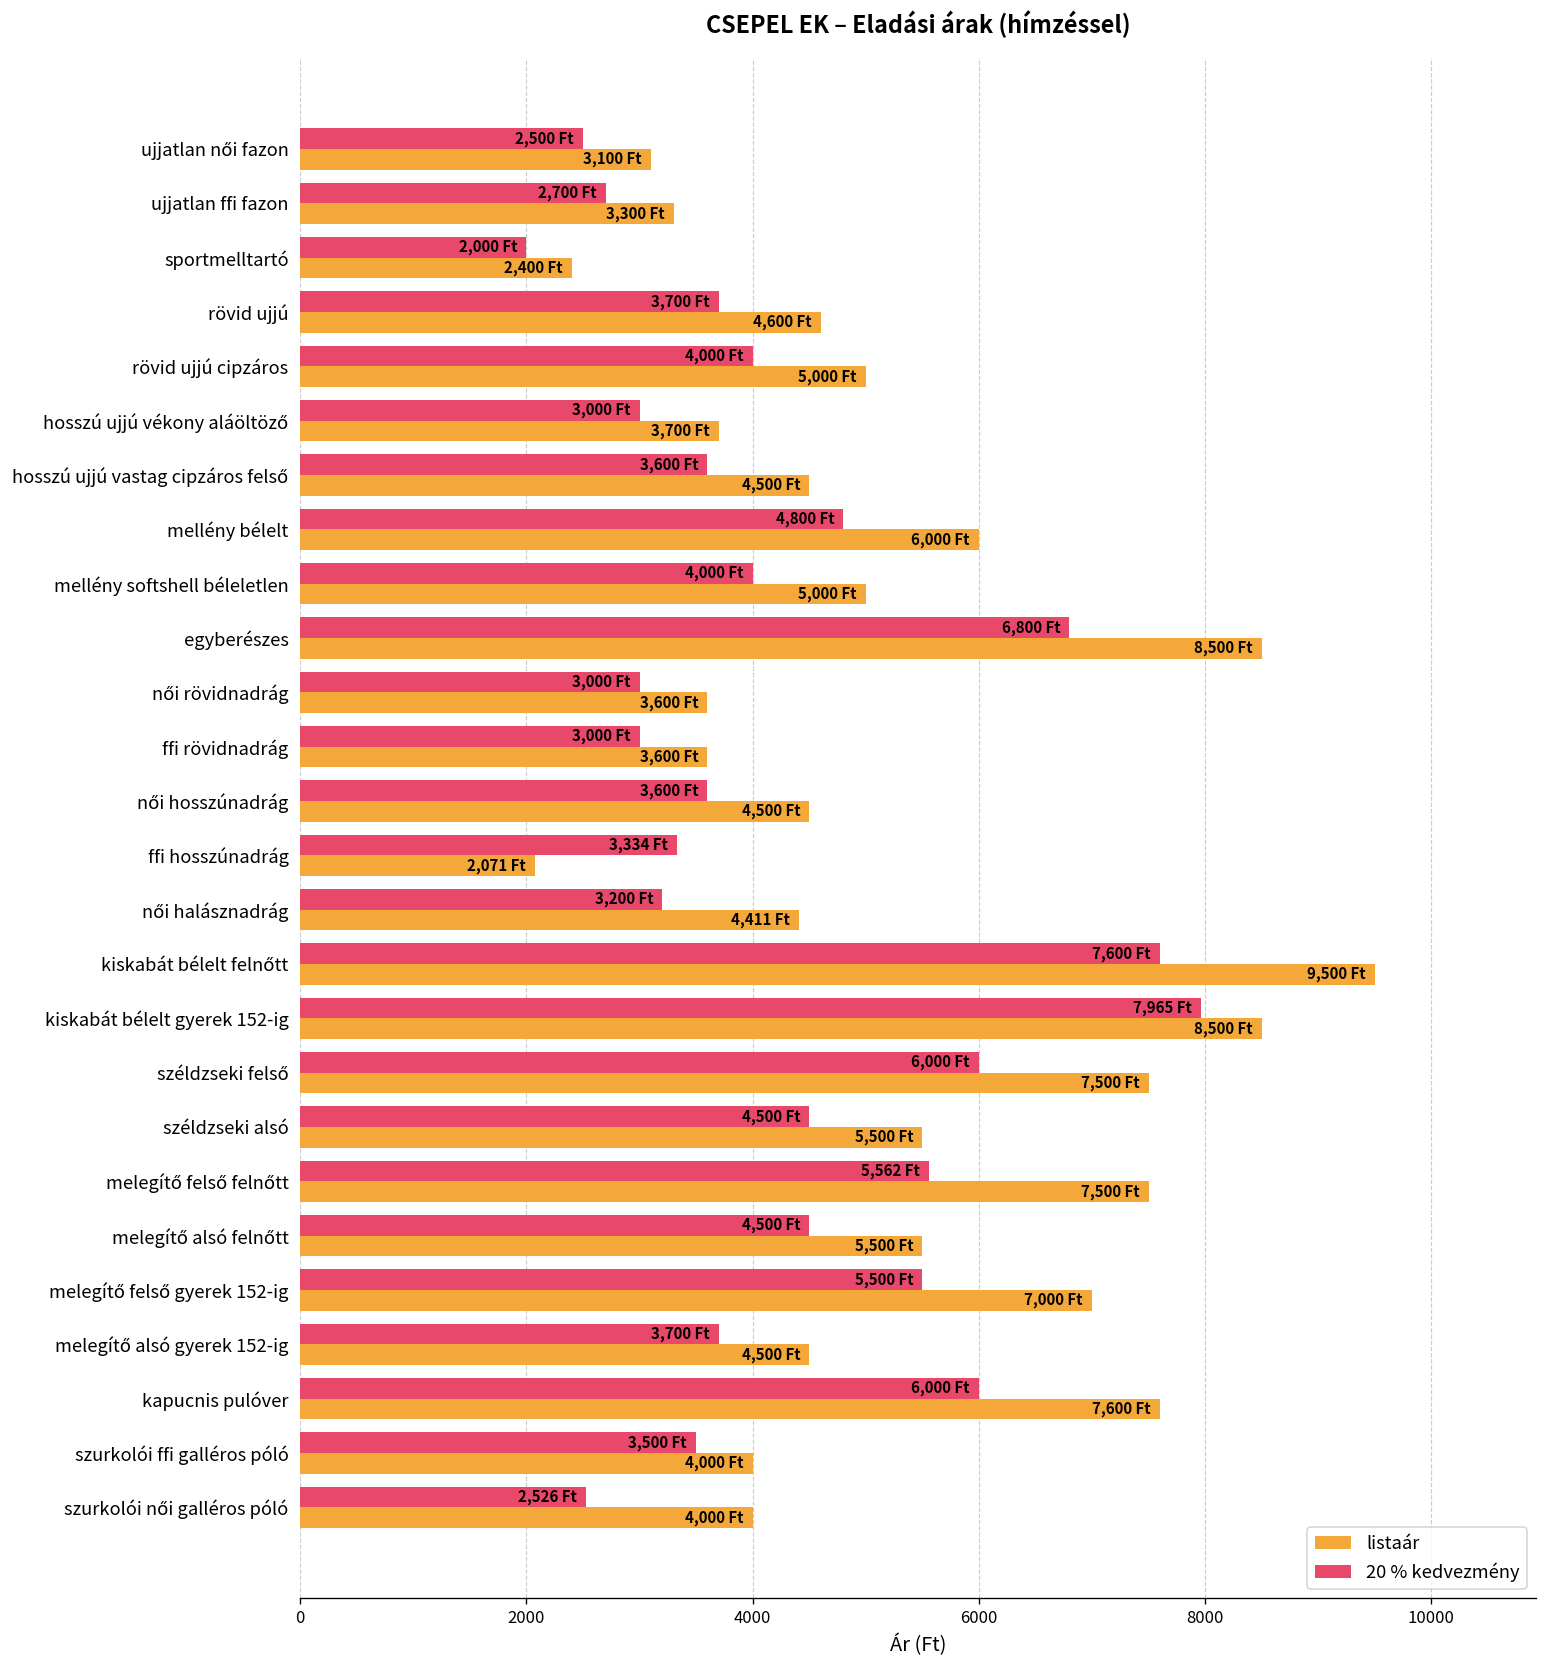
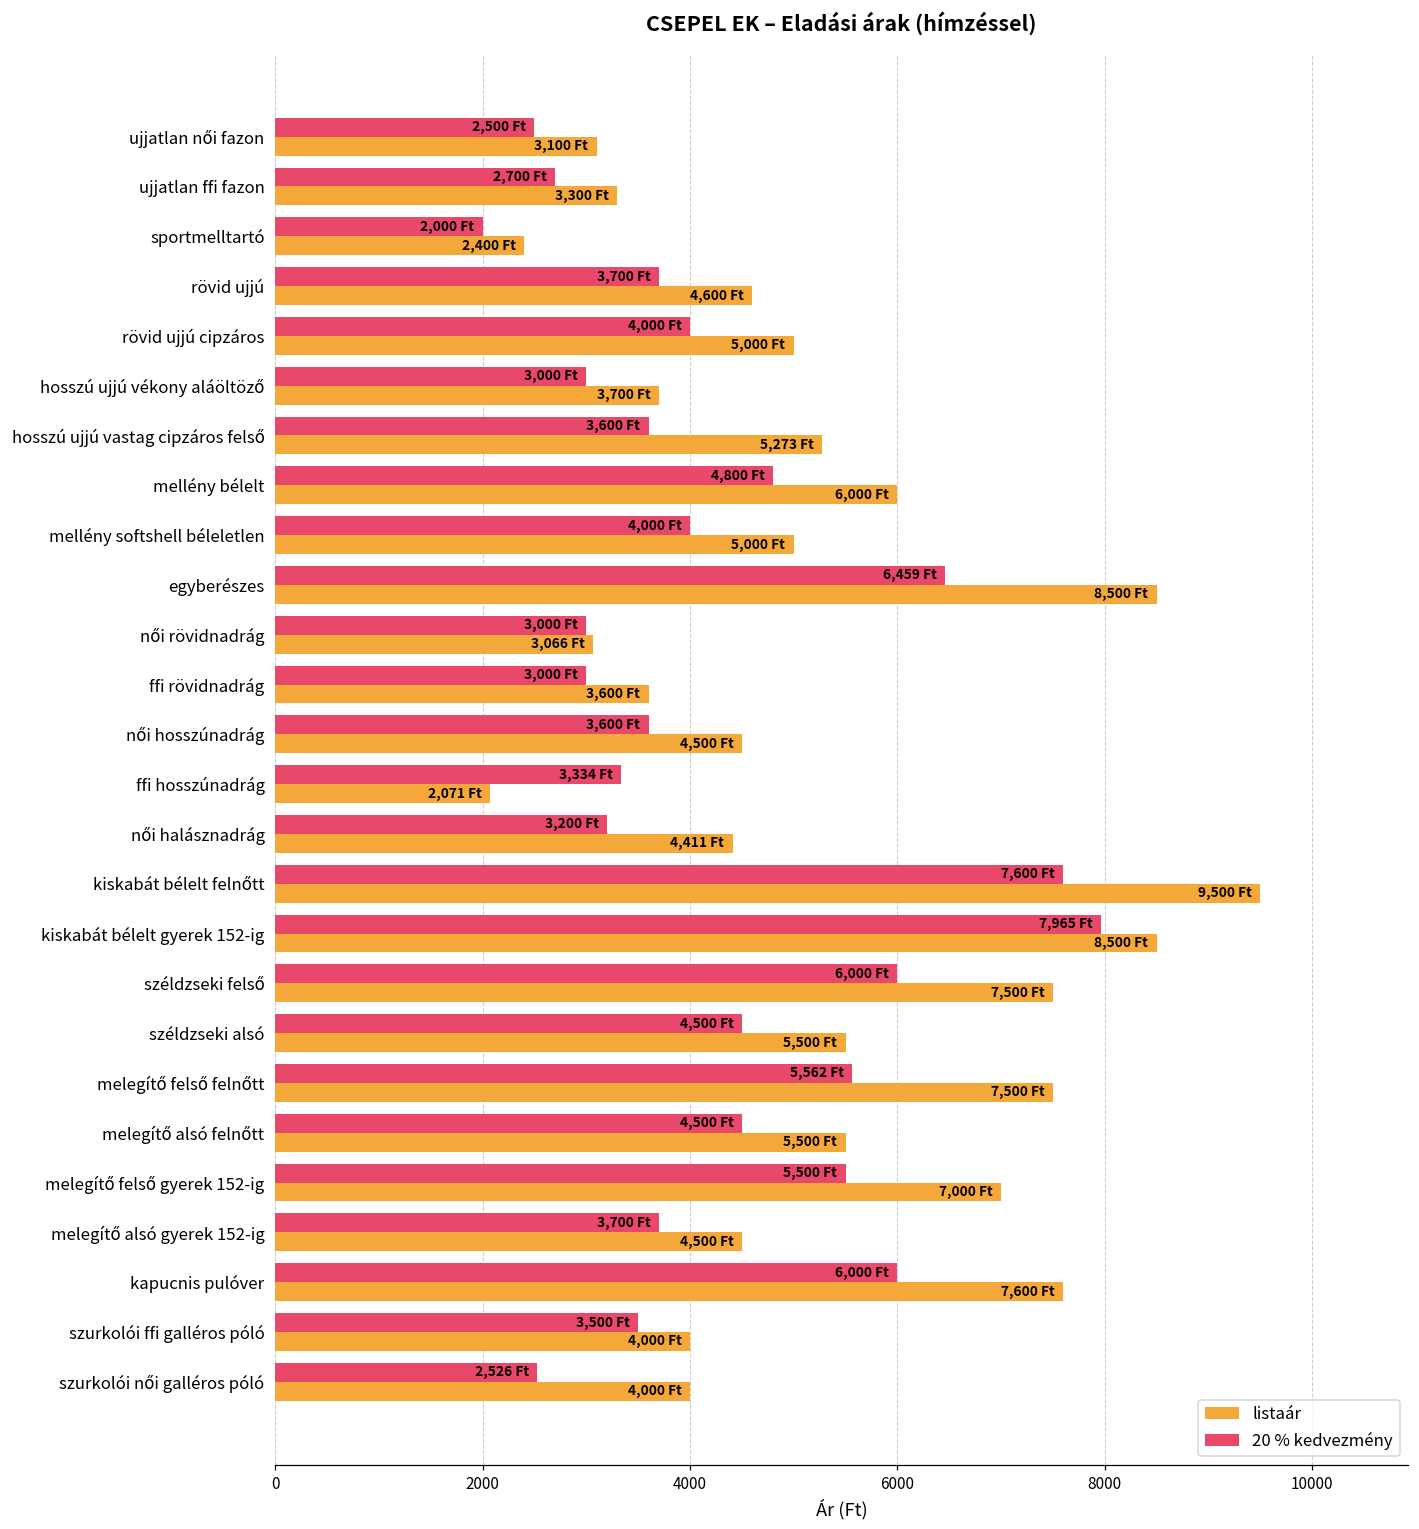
listaár, hosszú ujjú vastag cipzáros felső: 4,500 -> 5,273
20 % kedvezmény, egyberészes: 6,800 -> 6,459
listaár, női rövidnadrág: 3,600 -> 3,066
